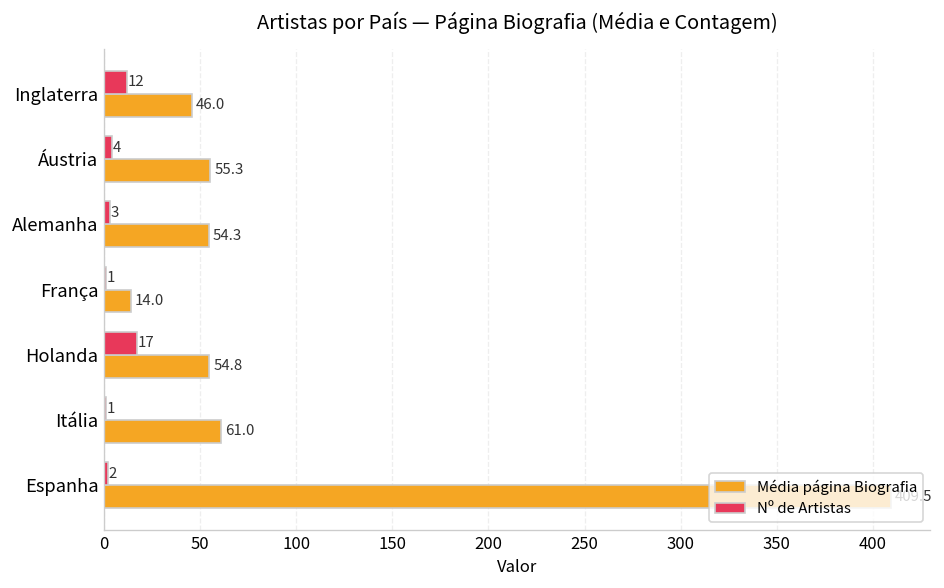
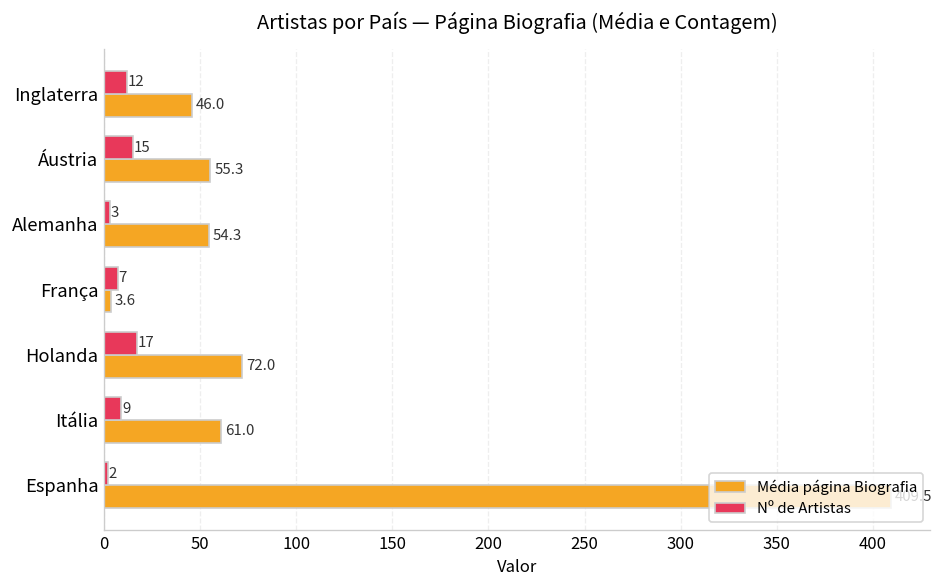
Nº de Artistas, Áustria: 4 -> 15
Nº de Artistas, França: 1 -> 7
Média página Biografia, França: 14.0 -> 3.6
Média página Biografia, Holanda: 54.8 -> 72.0
Nº de Artistas, Itália: 1 -> 9
